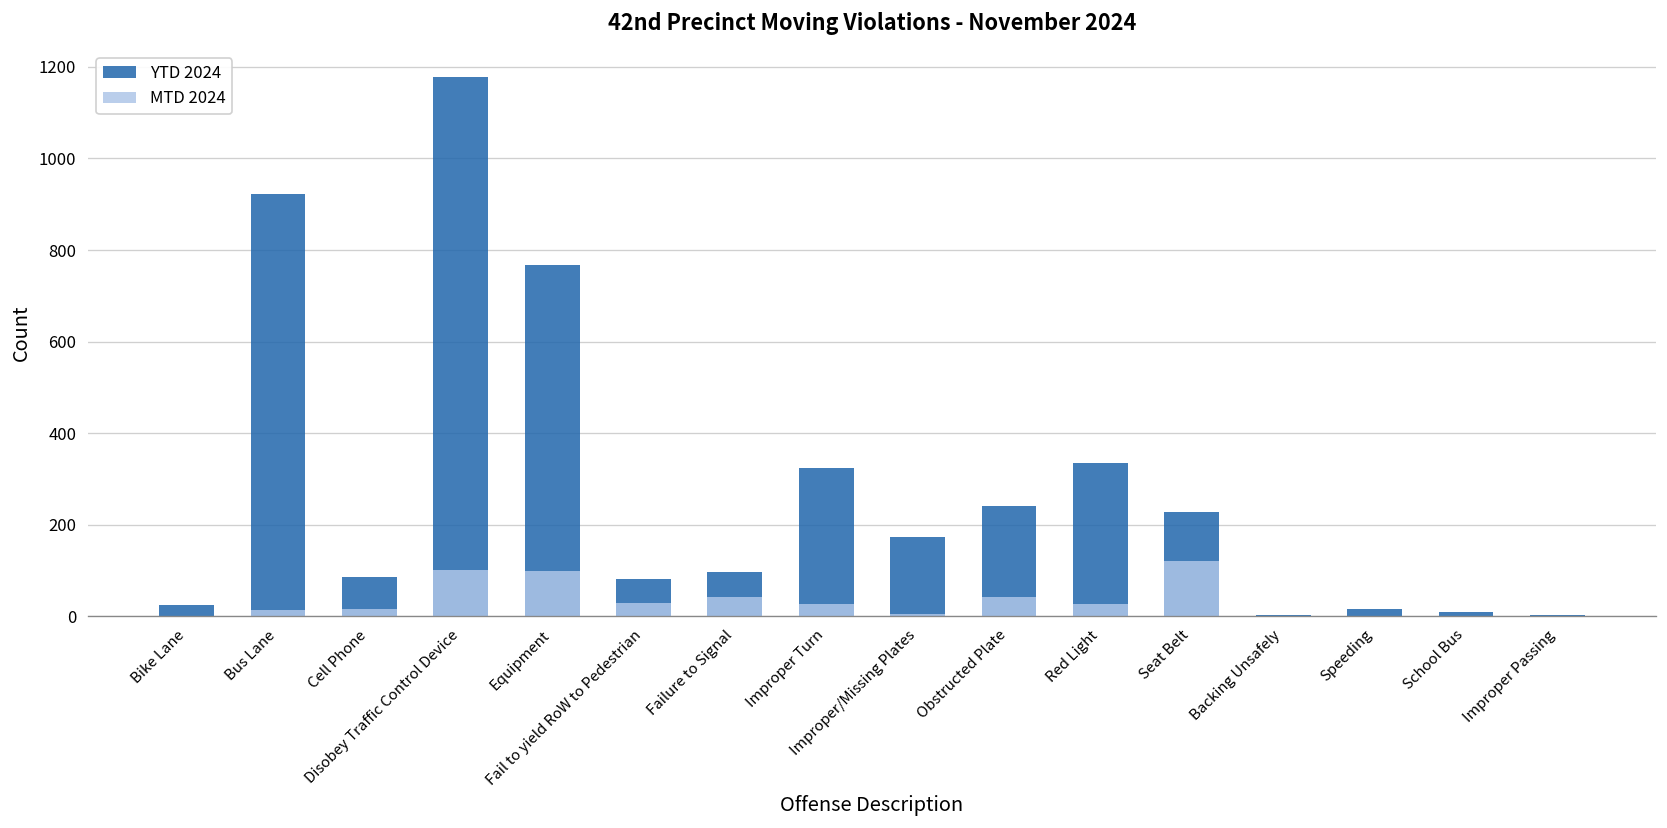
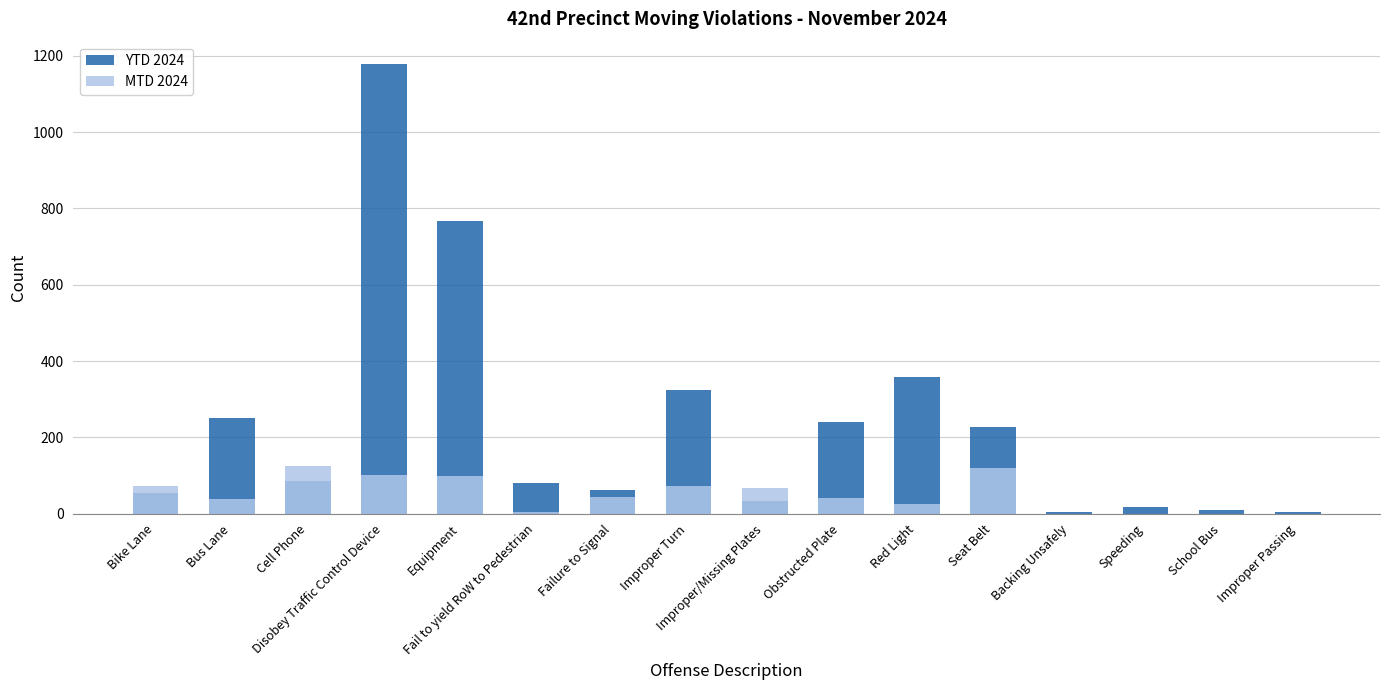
YTD 2024, Bike Lane: 30 -> 60
MTD 2024, Bike Lane: 0 -> 70
YTD 2024, Bus Lane: 920 -> 250
MTD 2024, Bus Lane: 10 -> 40
MTD 2024, Cell Phone: 20 -> 130
MTD 2024, Fail to yield RoW to Pedestrian: 30 -> 10
YTD 2024, Failure to Signal: 100 -> 60
MTD 2024, Improper Turn: 30 -> 70
YTD 2024, Improper/Missing Plates: 170 -> 30
MTD 2024, Improper/Missing Plates: 10 -> 70
YTD 2024, Red Light: 340 -> 360
